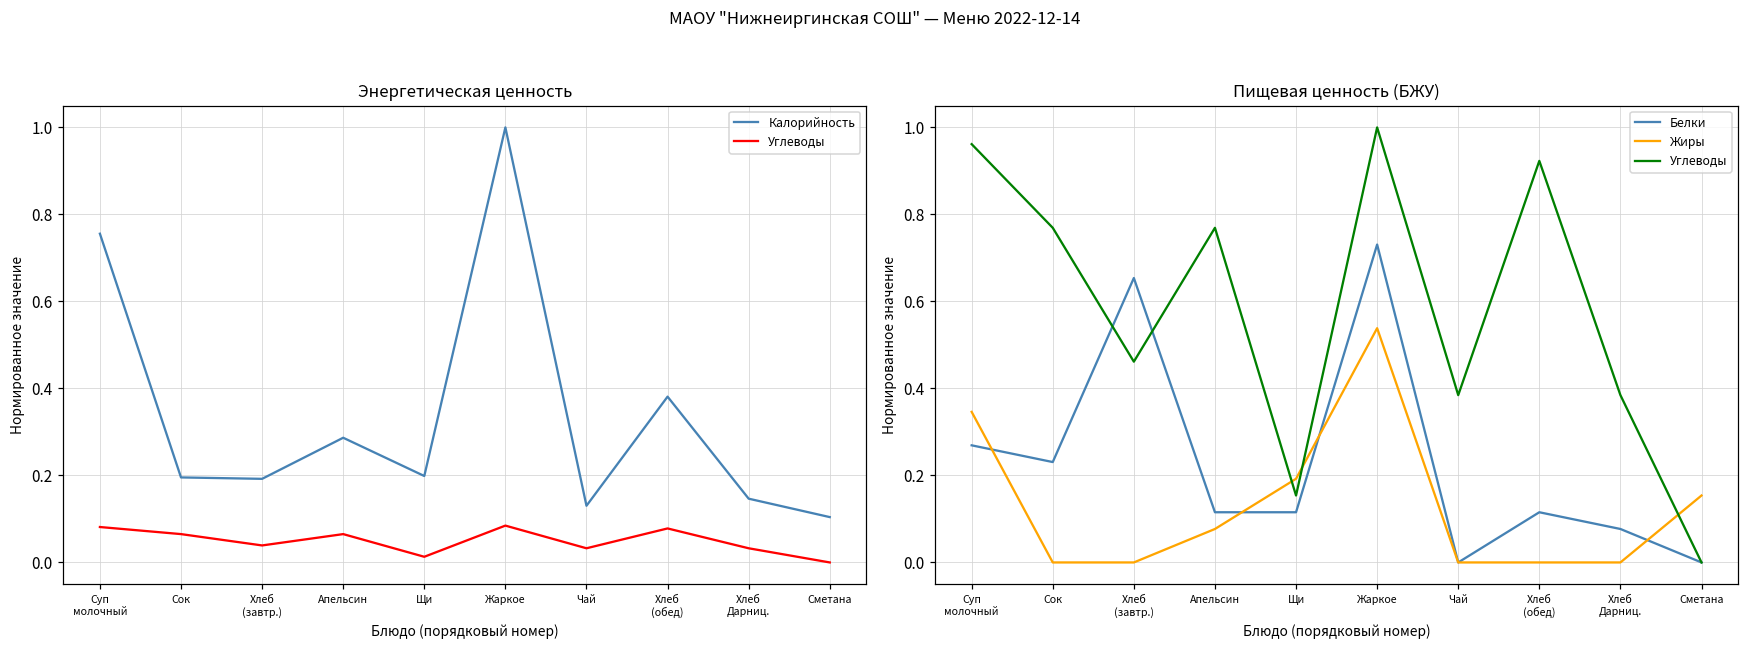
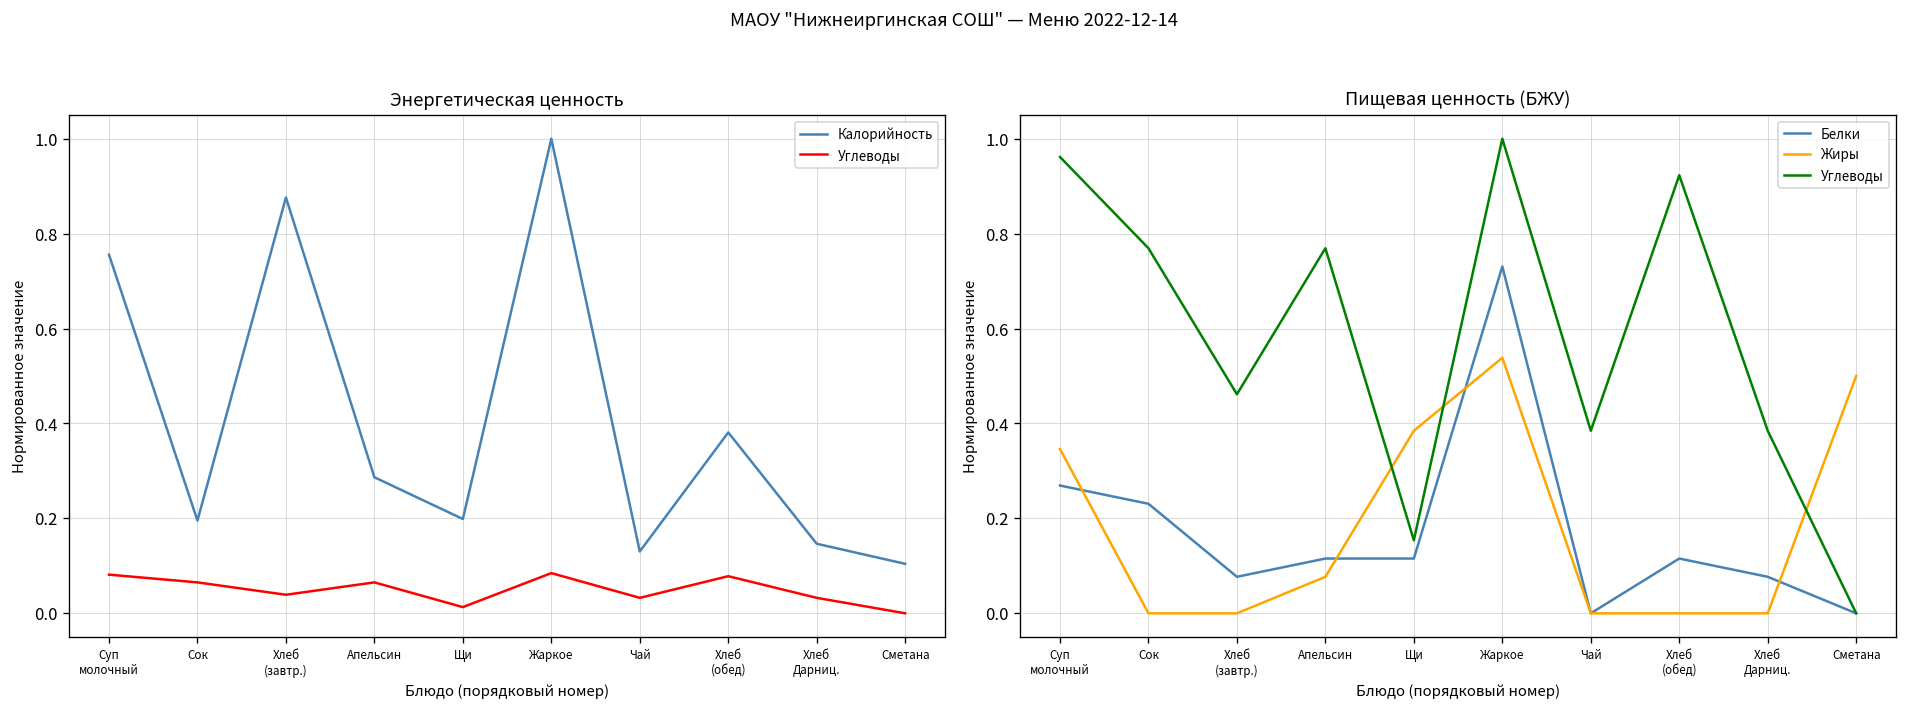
Энергетическая ценность, Калорийность, Хлеб (завтр.): 0.19 -> 0.88
Пищевая ценность (БЖУ), Белки, Хлеб (завтр.): 0.65 -> 0.08
Пищевая ценность (БЖУ), Жиры, Щи: 0.19 -> 0.38
Пищевая ценность (БЖУ), Жиры, Сметана: 0.15 -> 0.50
